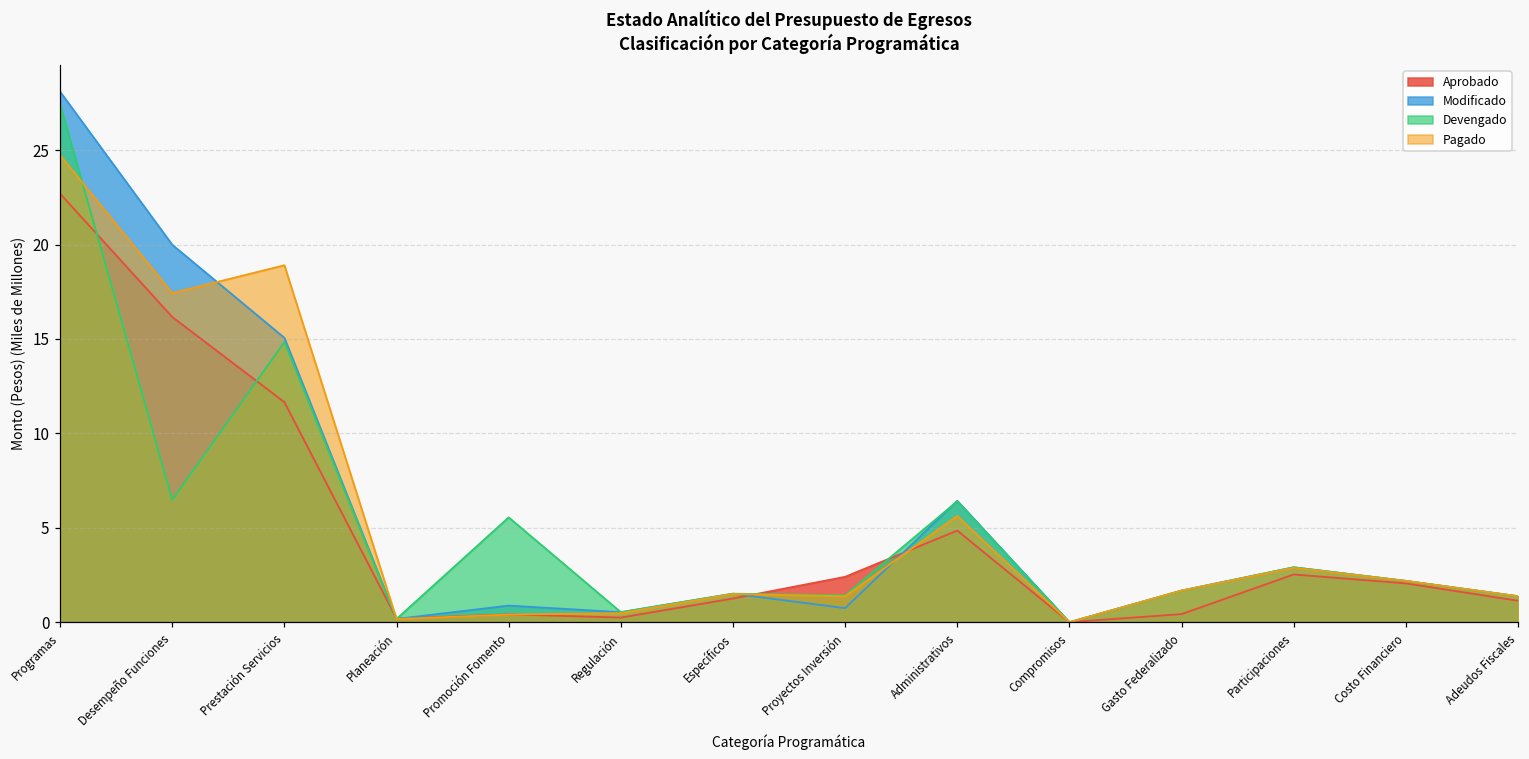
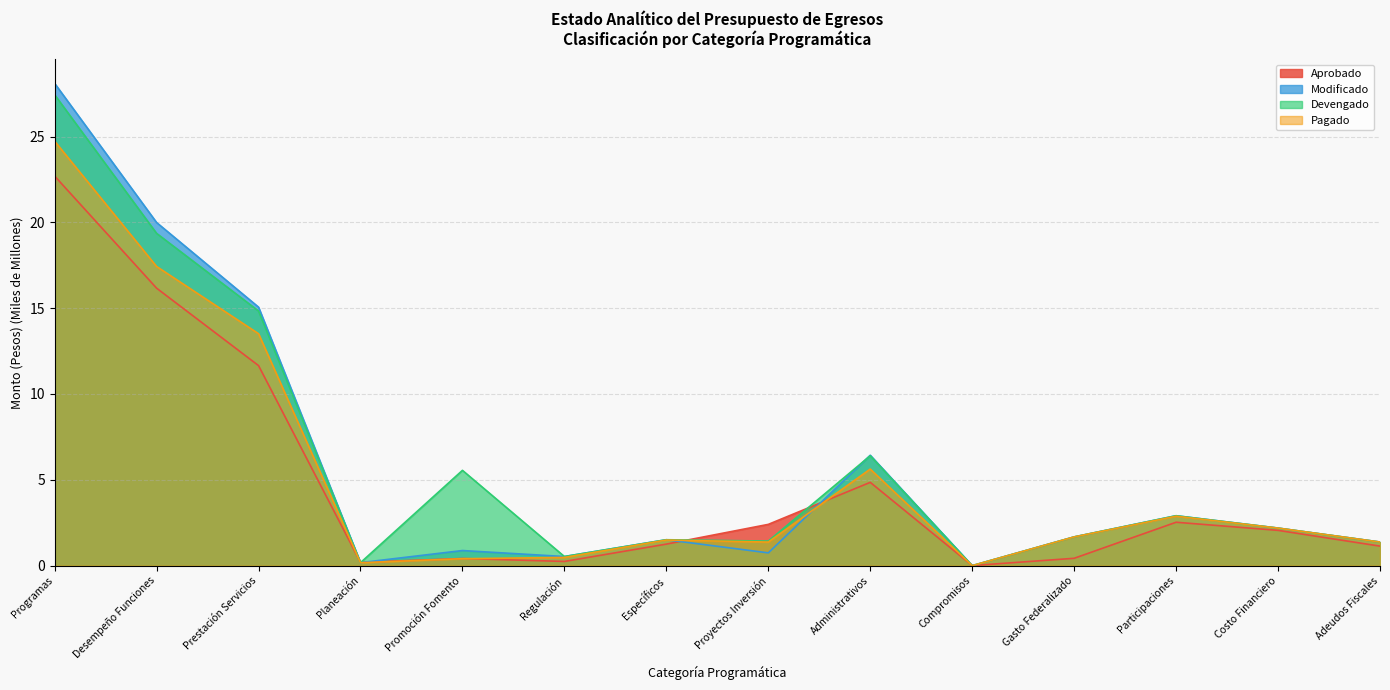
Devengado, Desempeño Funciones: 6.5 -> 19.4
Pagado, Prestación Servicios: 18.9 -> 13.5
